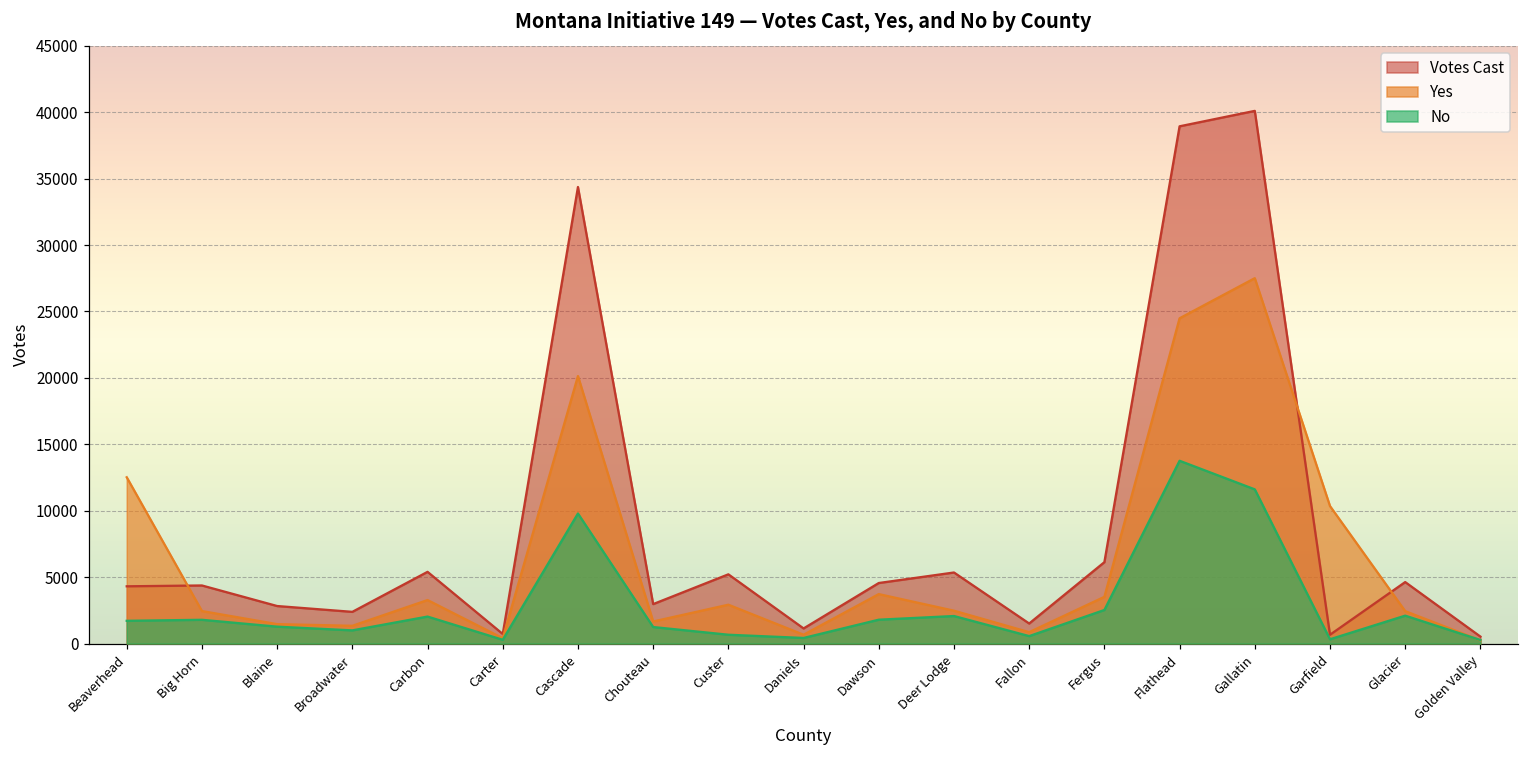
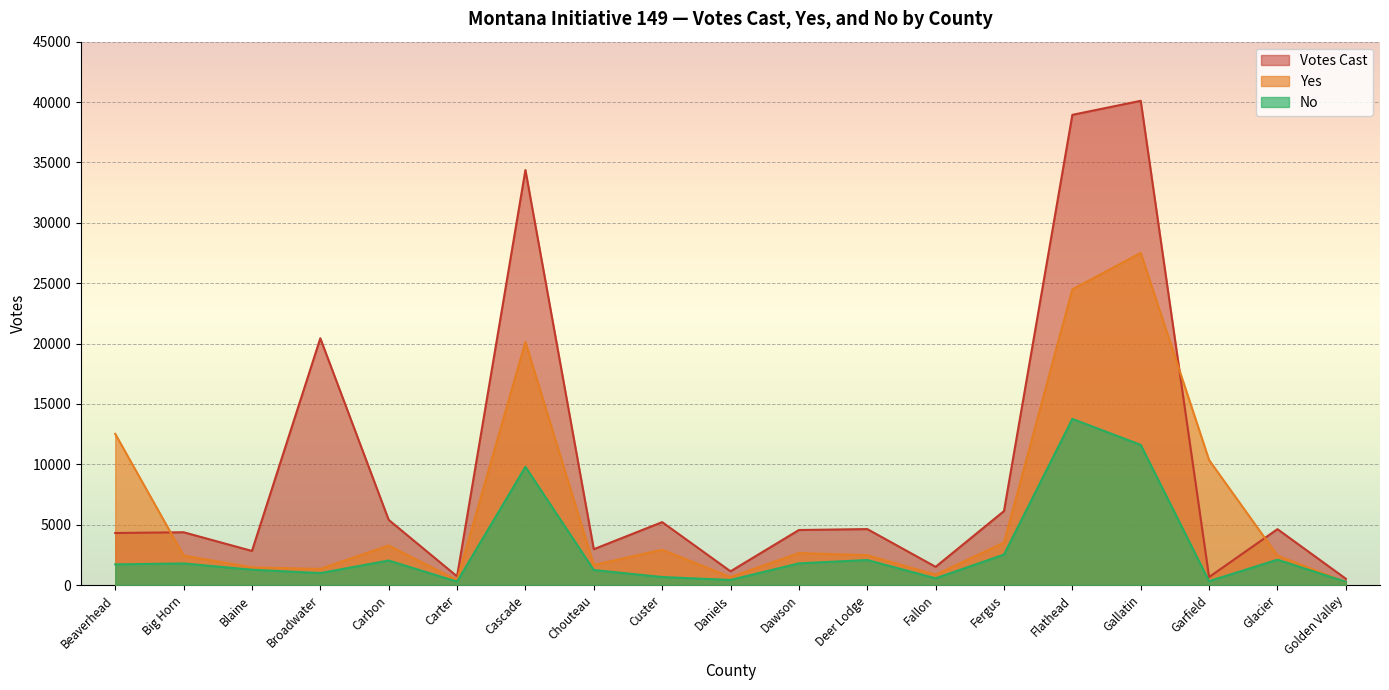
Votes Cast, Broadwater: 2400 -> 20400
Yes, Dawson: 3700 -> 2600
Votes Cast, Deer Lodge: 5400 -> 4600
